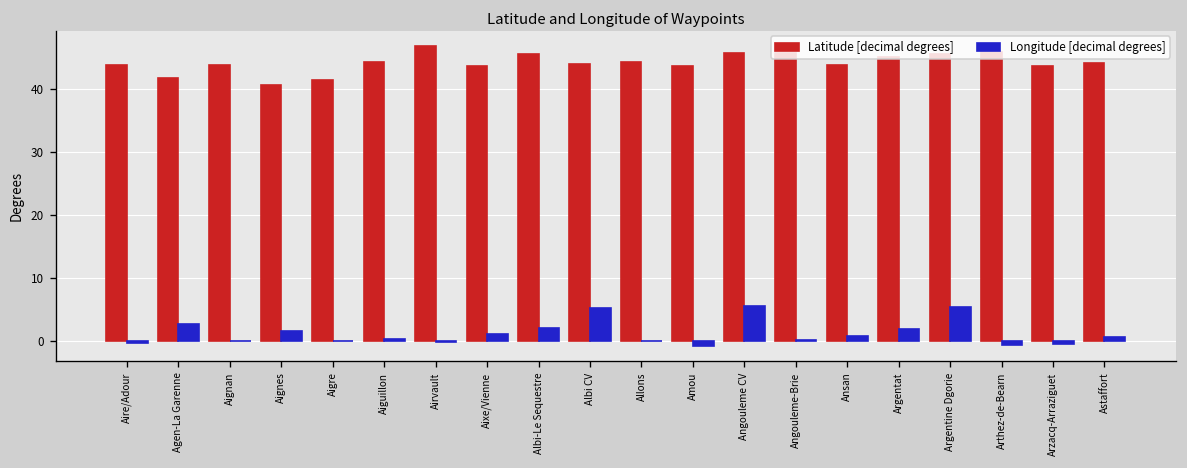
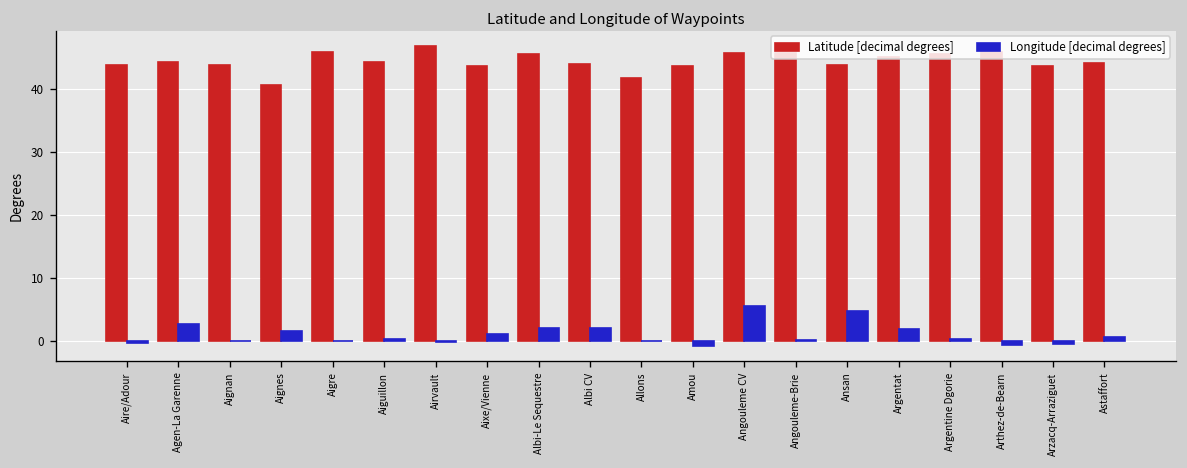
Latitude [decimal degrees], Agen-La Garenne: 42 -> 44
Latitude [decimal degrees], Aigre: 41 -> 46
Longitude [decimal degrees], Albi CV: 5 -> 2
Latitude [decimal degrees], Allons: 44 -> 42
Longitude [decimal degrees], Ansan: 1 -> 5
Longitude [decimal degrees], Argentine Dgorie: 5 -> 0
